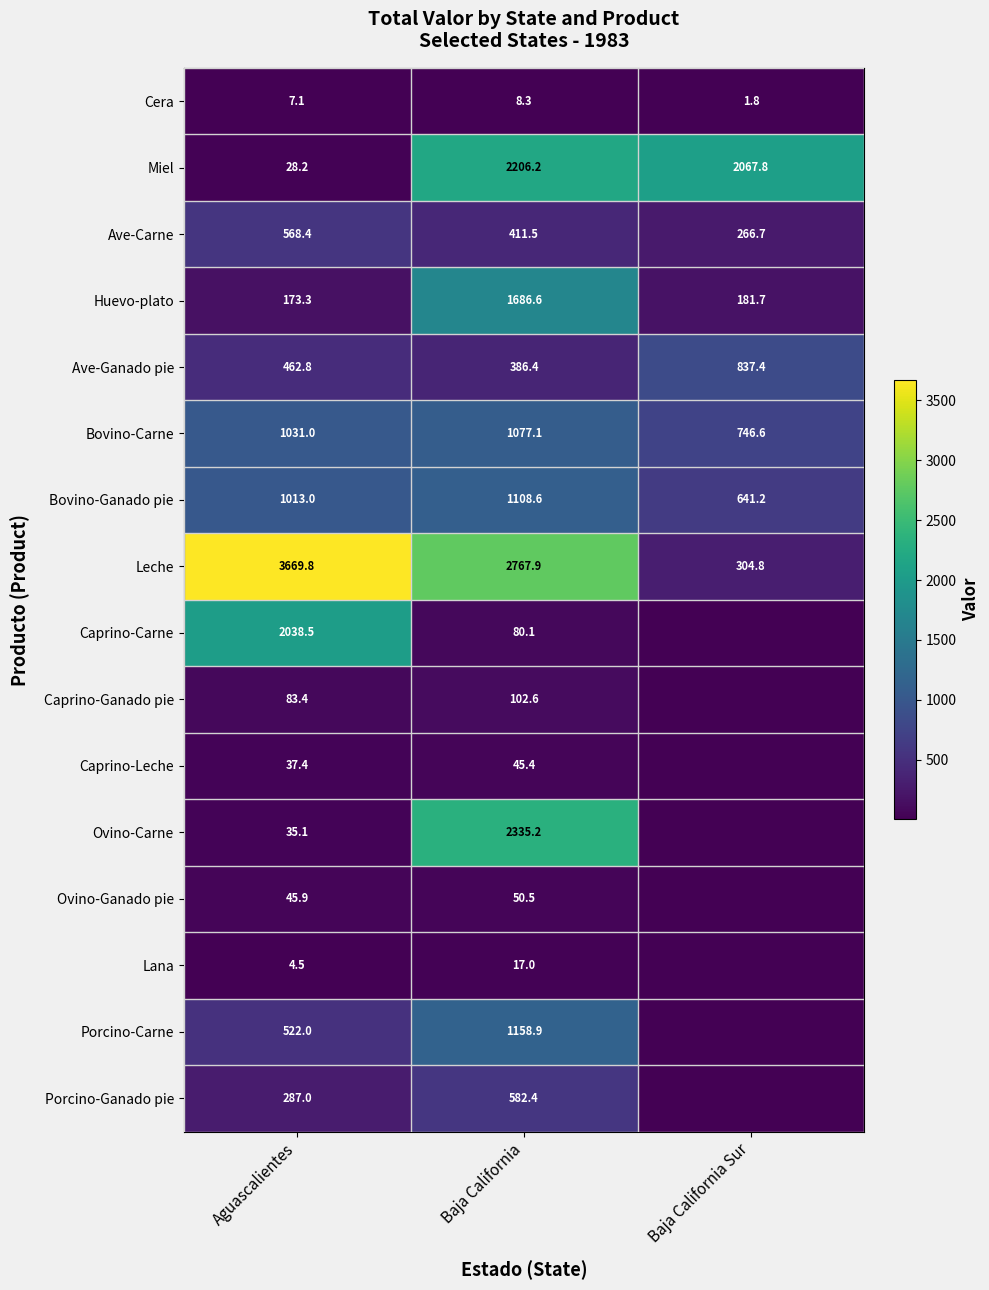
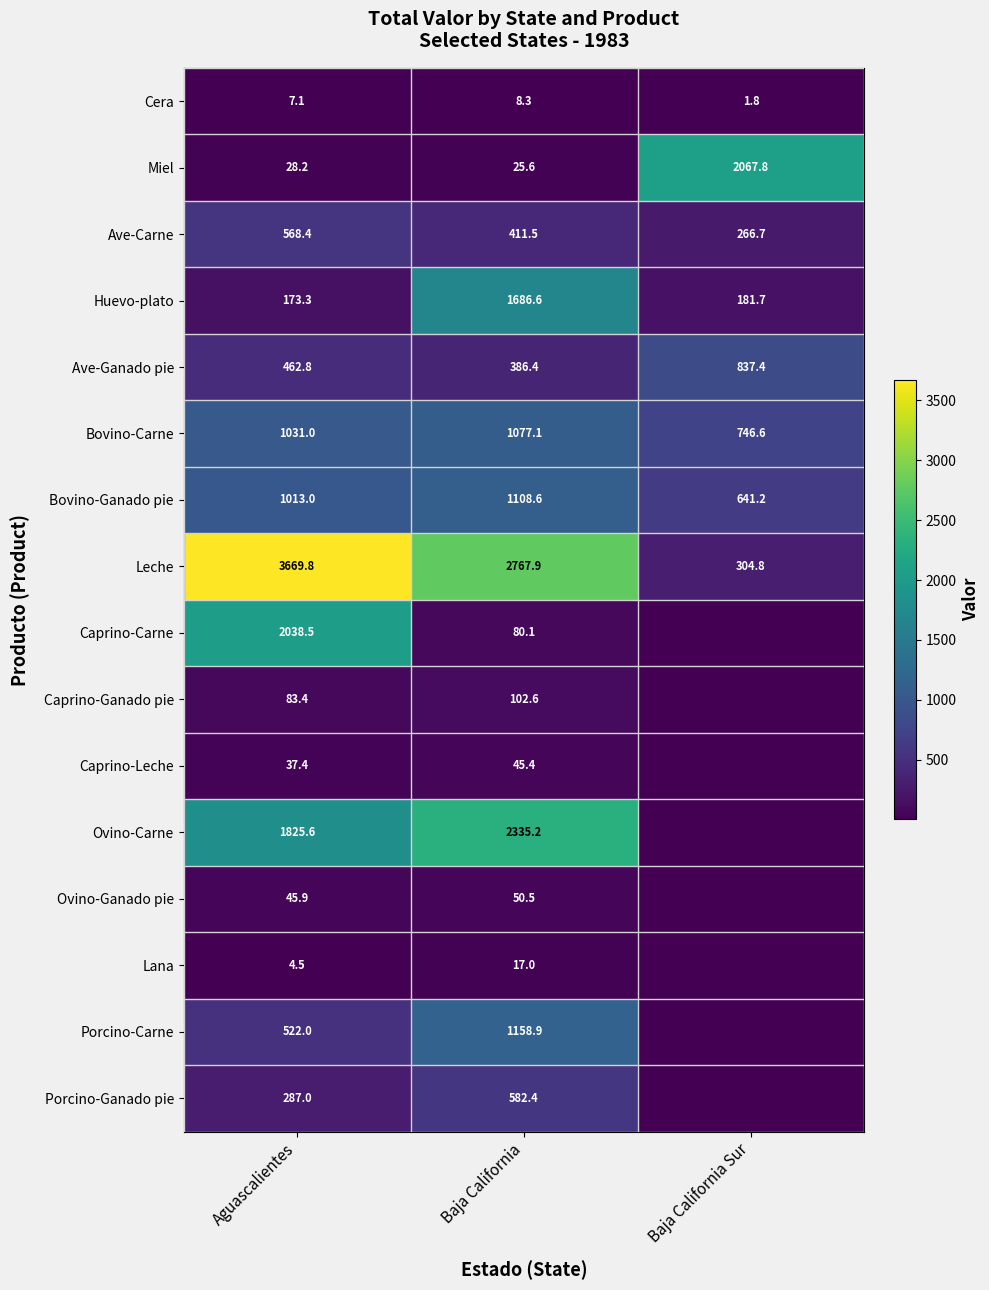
Miel, Baja California: 2206.2 -> 25.6
Ovino-Carne, Aguascalientes: 35.1 -> 1825.6
